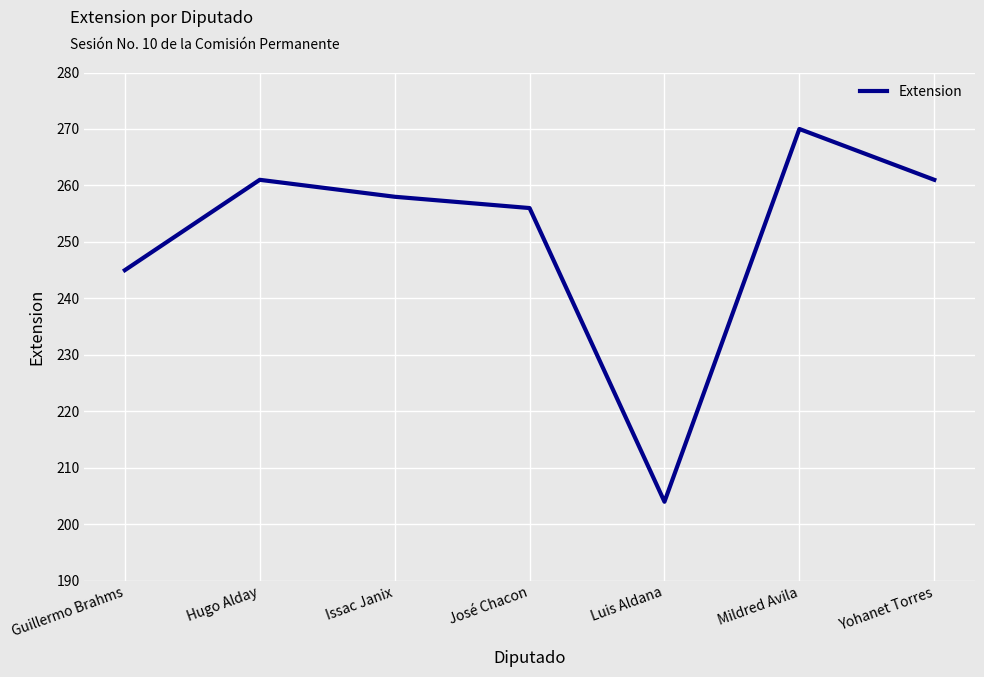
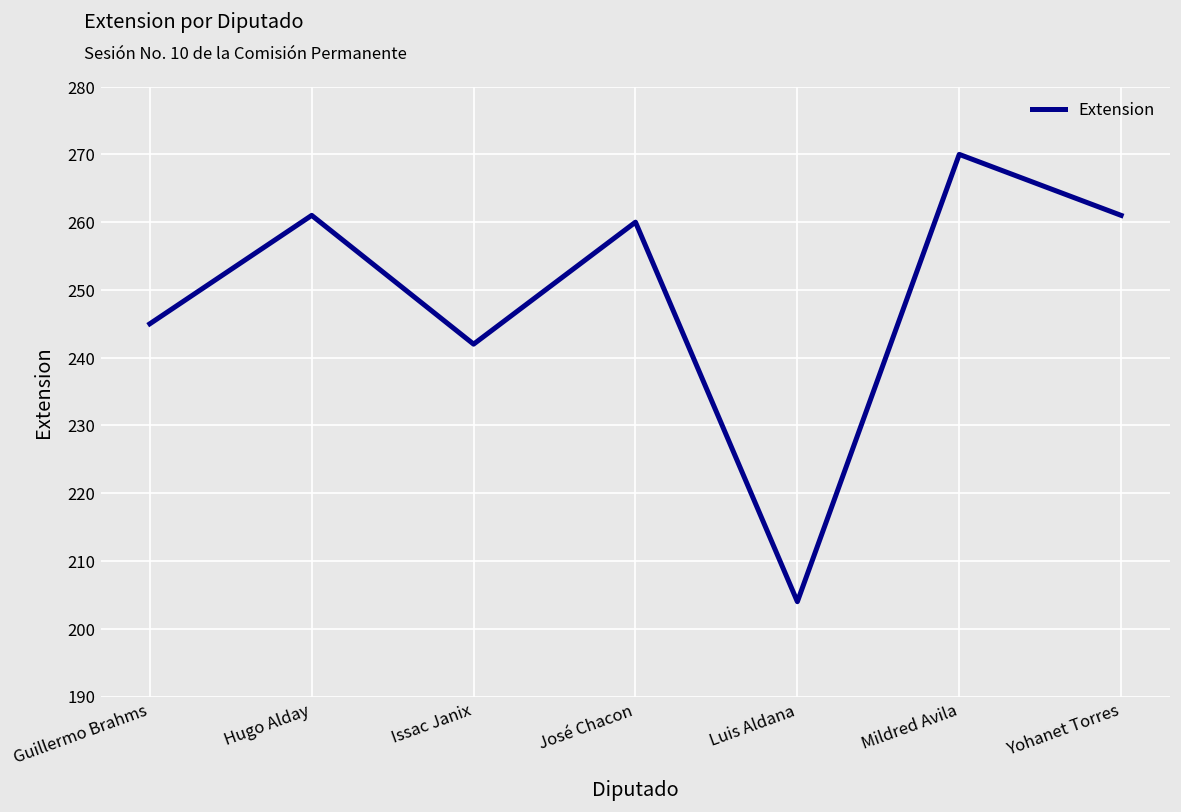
Issac Janix: 258 -> 242
José Chacon: 256 -> 260
